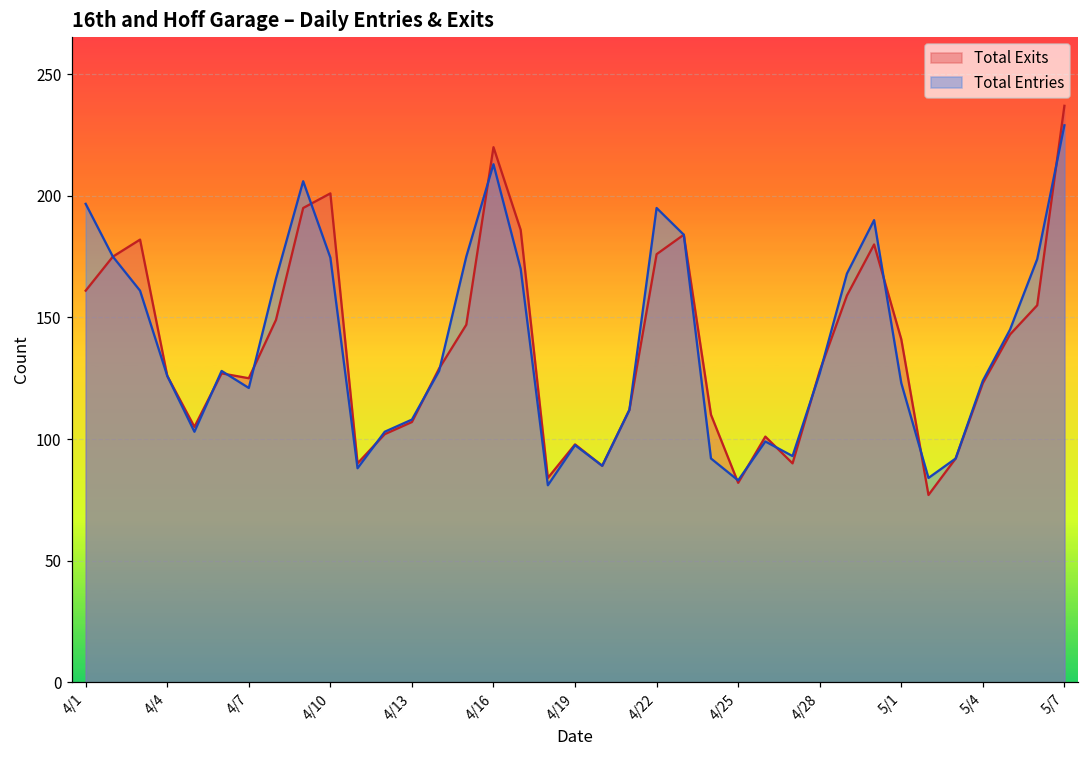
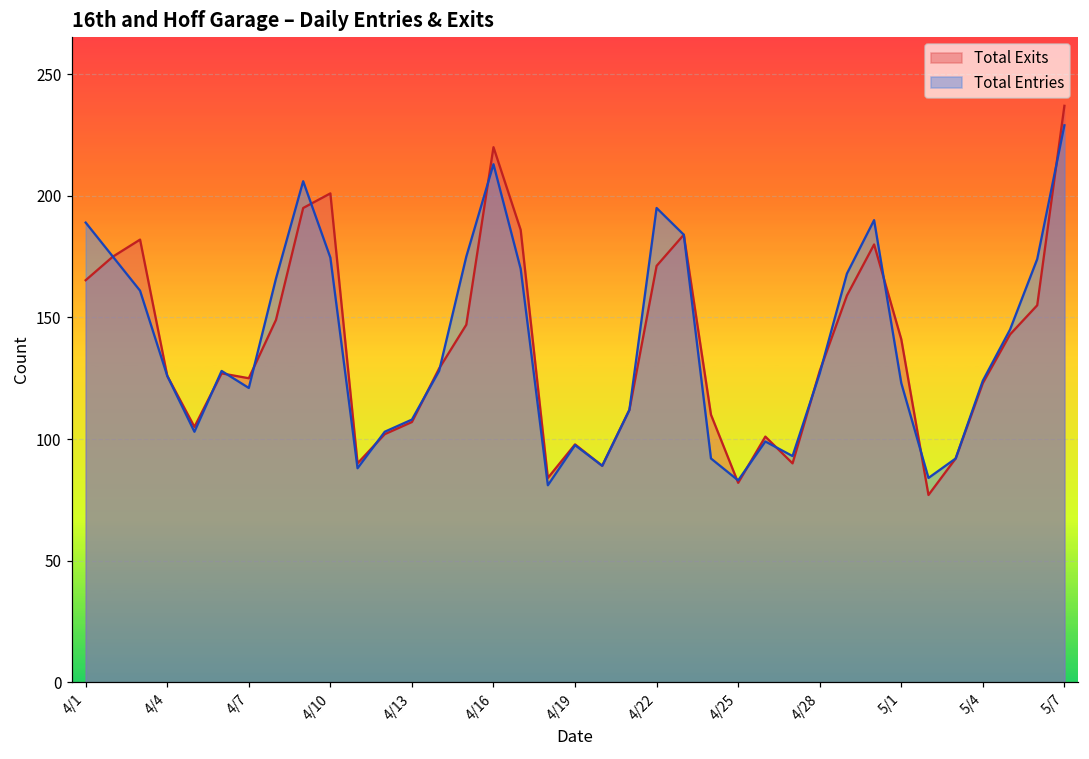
Total Exits, 4/1: 161 -> 165
Total Entries, 4/1: 197 -> 189
Total Exits, 4/22: 176 -> 171
